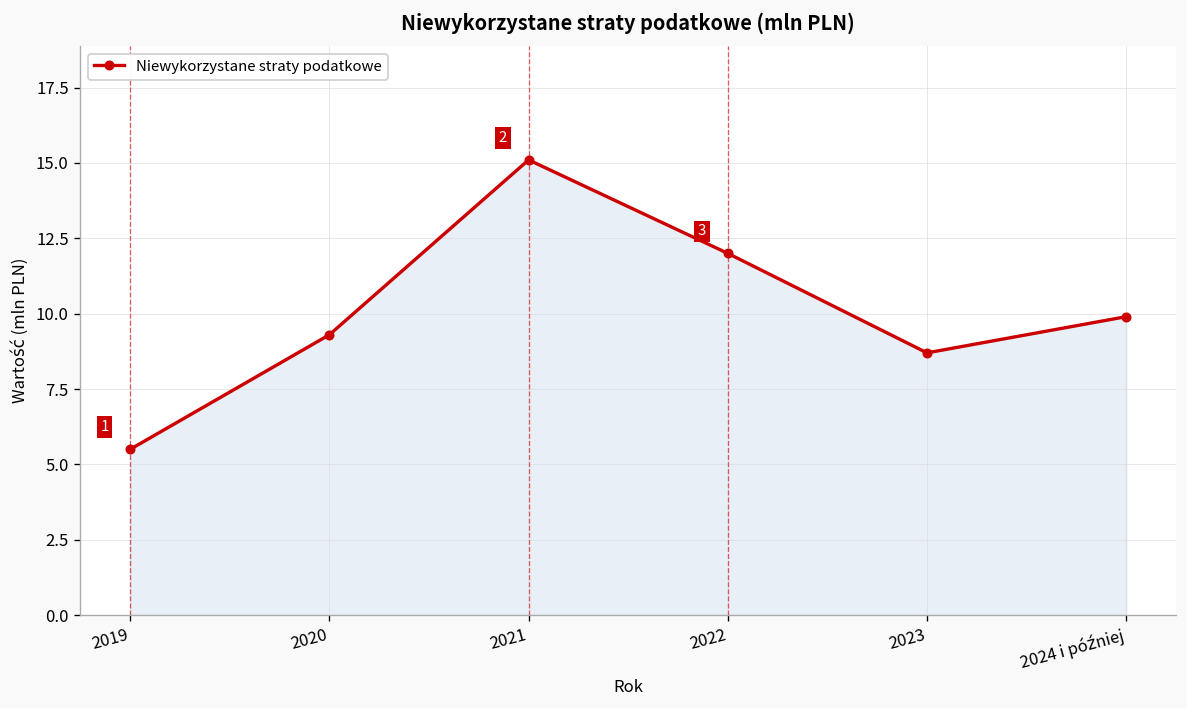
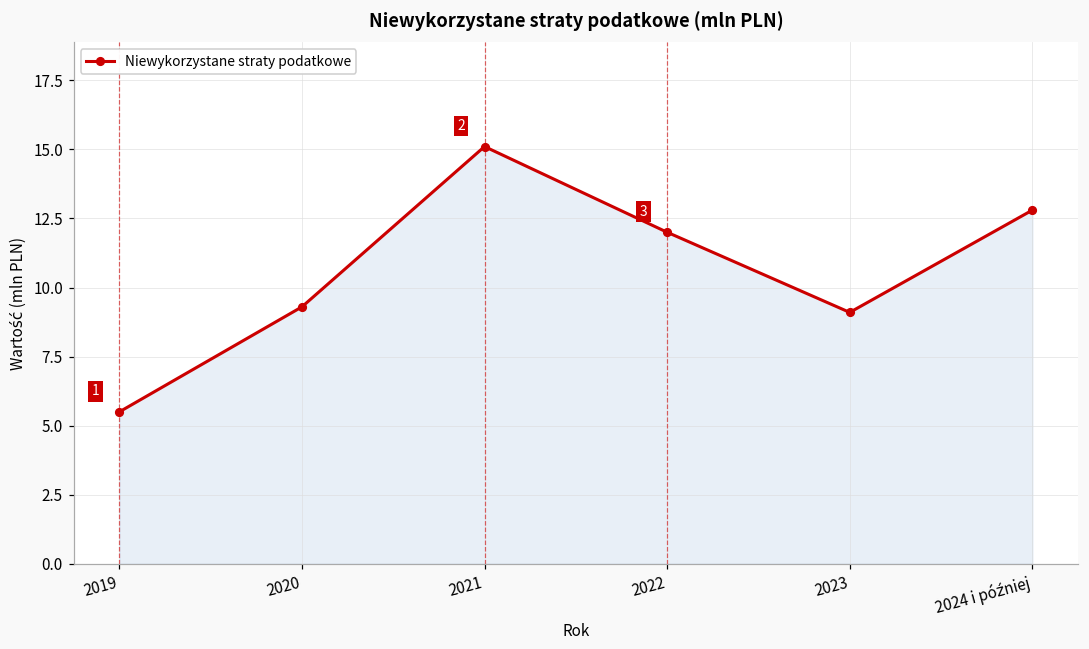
2023: 8.7 -> 9.1
2024 i później: 9.9 -> 12.8
